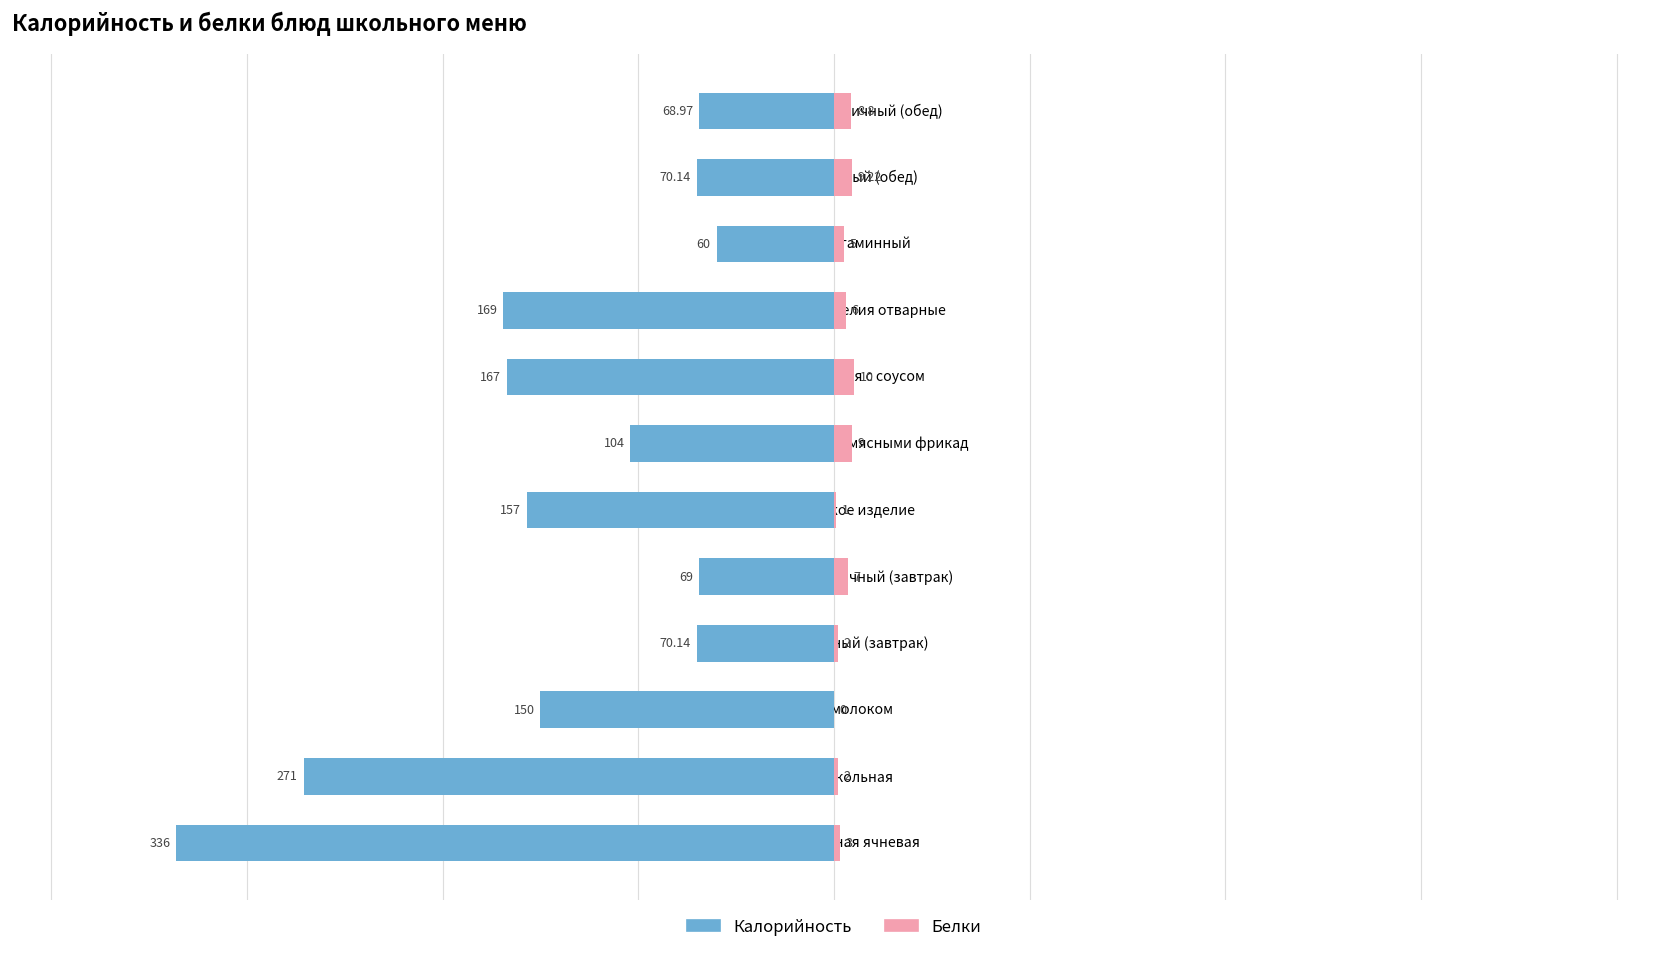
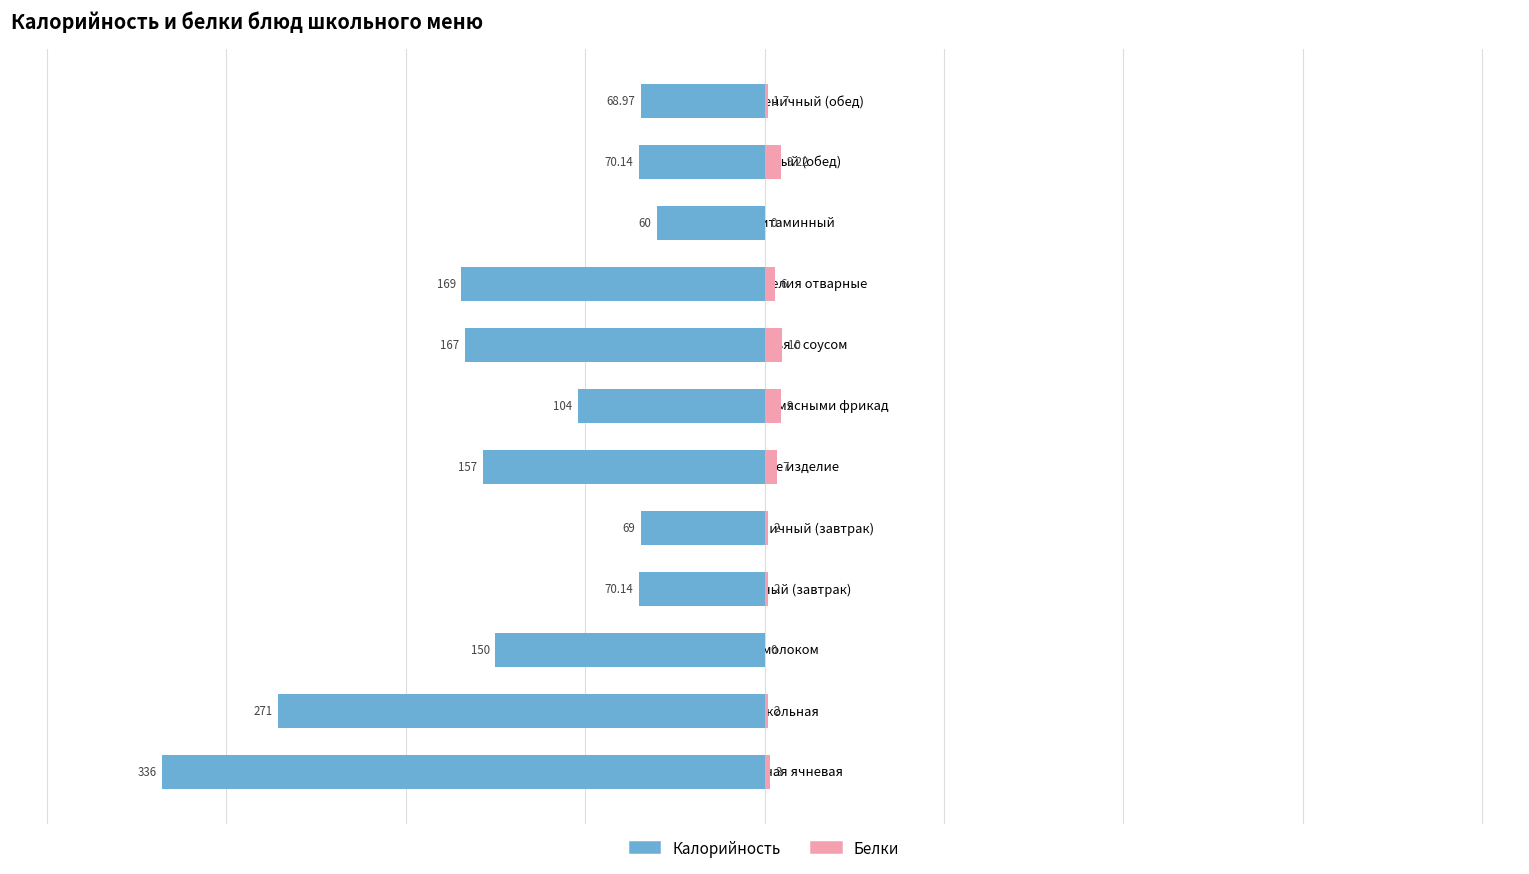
Белки, Хлеб ржано-пшеничный (обед): 8.8 -> 1.7
Белки, напиток Витаминный: 5 -> 0
Белки, Кондитерское изделие: 1 -> 7
Белки, Хлеб ржано-пшеничный (завтрак): 7 -> 2
